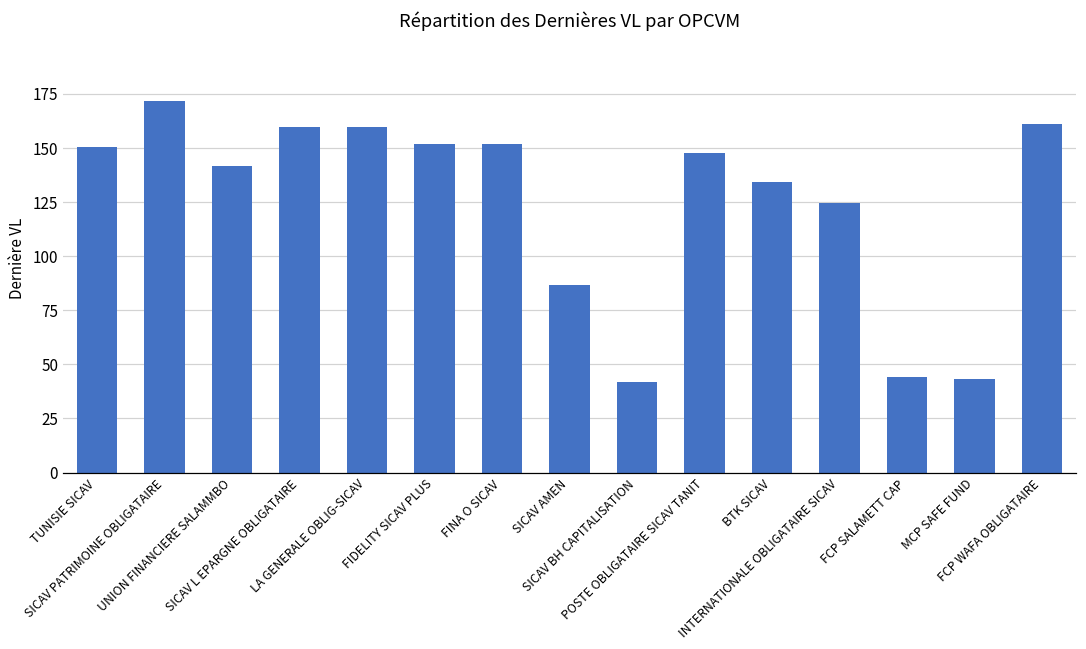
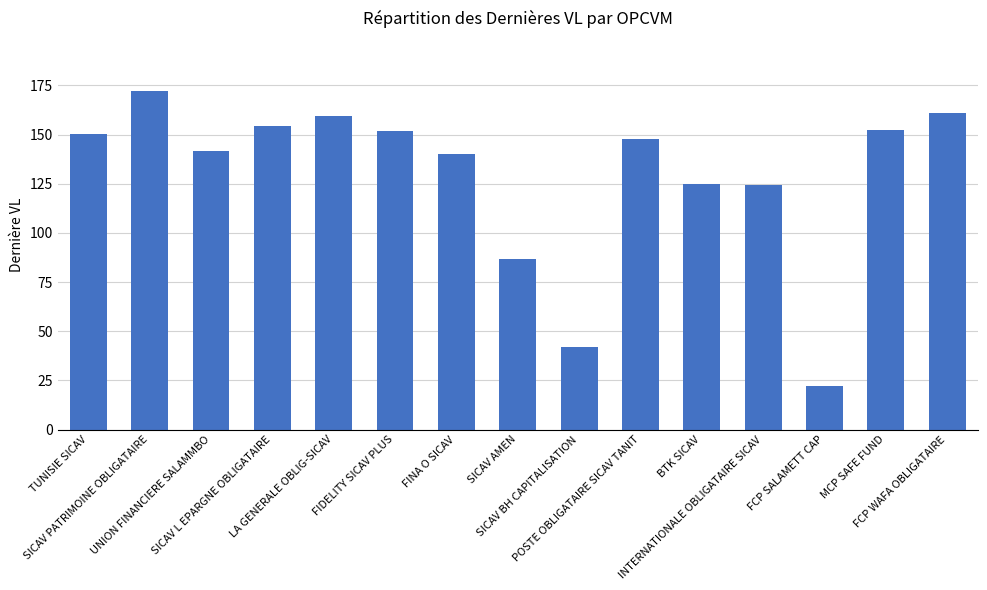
SICAV L EPARGNE OBLIGATAIRE: 160 -> 154
FINA O SICAV: 152 -> 140
BTK SICAV: 134 -> 125
FCP SALAMETT CAP: 44 -> 22
MCP SAFE FUND: 43 -> 153
